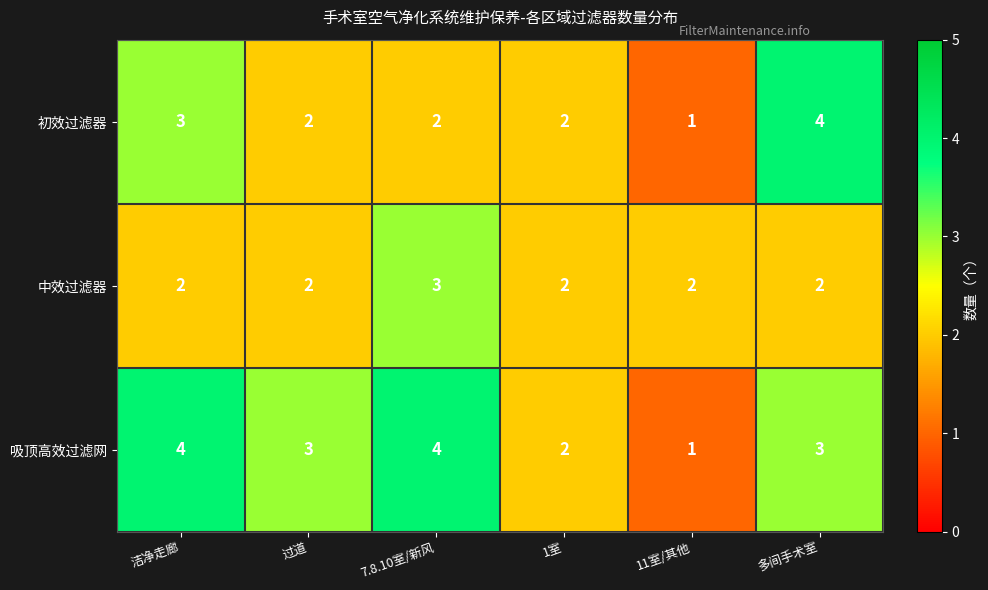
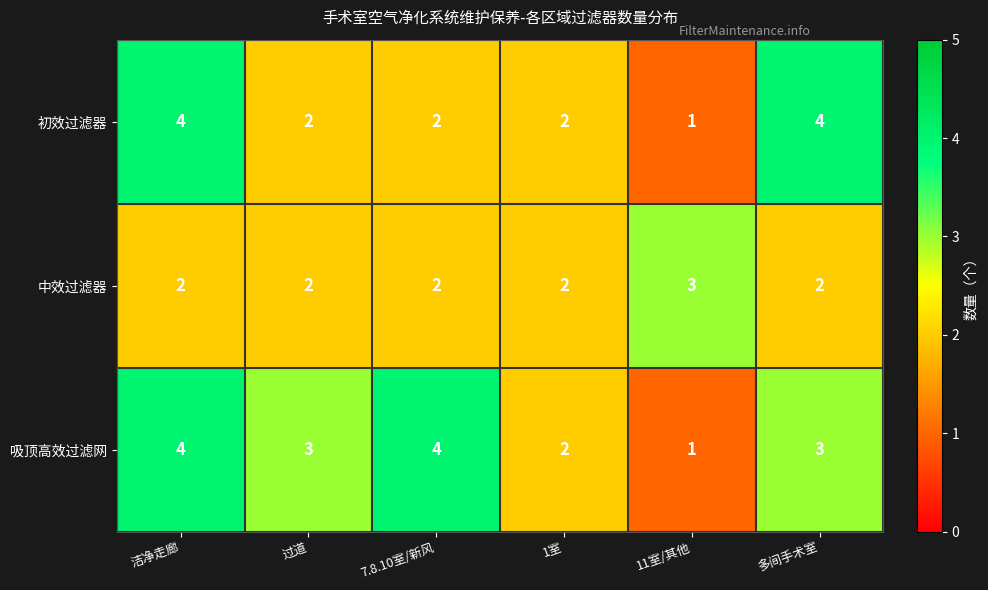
初效过滤器, 洁净走廊: 3 -> 4
中效过滤器, 7.8.10室/新风: 3 -> 2
中效过滤器, 11室/其他: 2 -> 3
